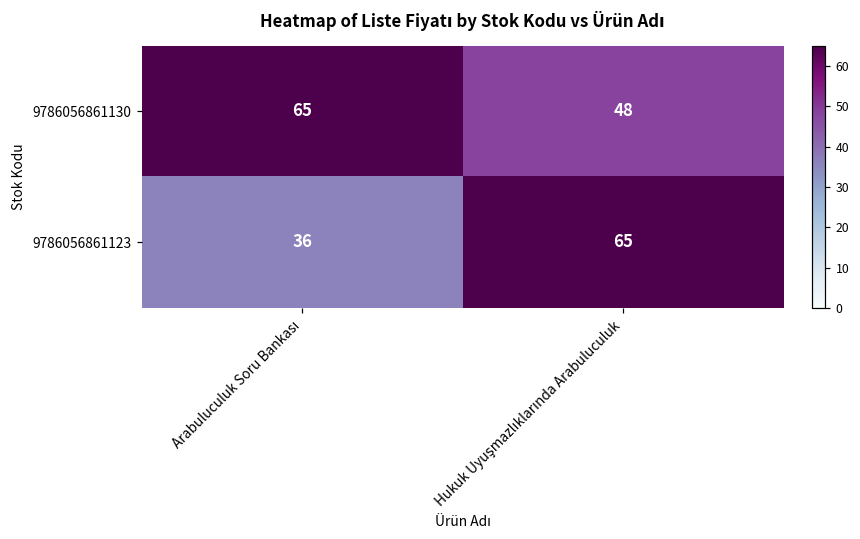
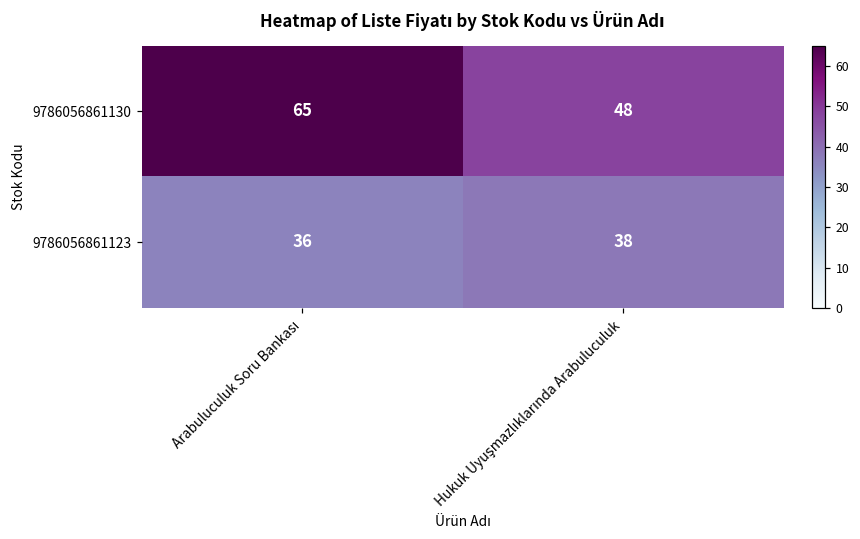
9786056861123, Hukuk Uyuşmazlıklarında Arabuluculuk: 65 -> 38
